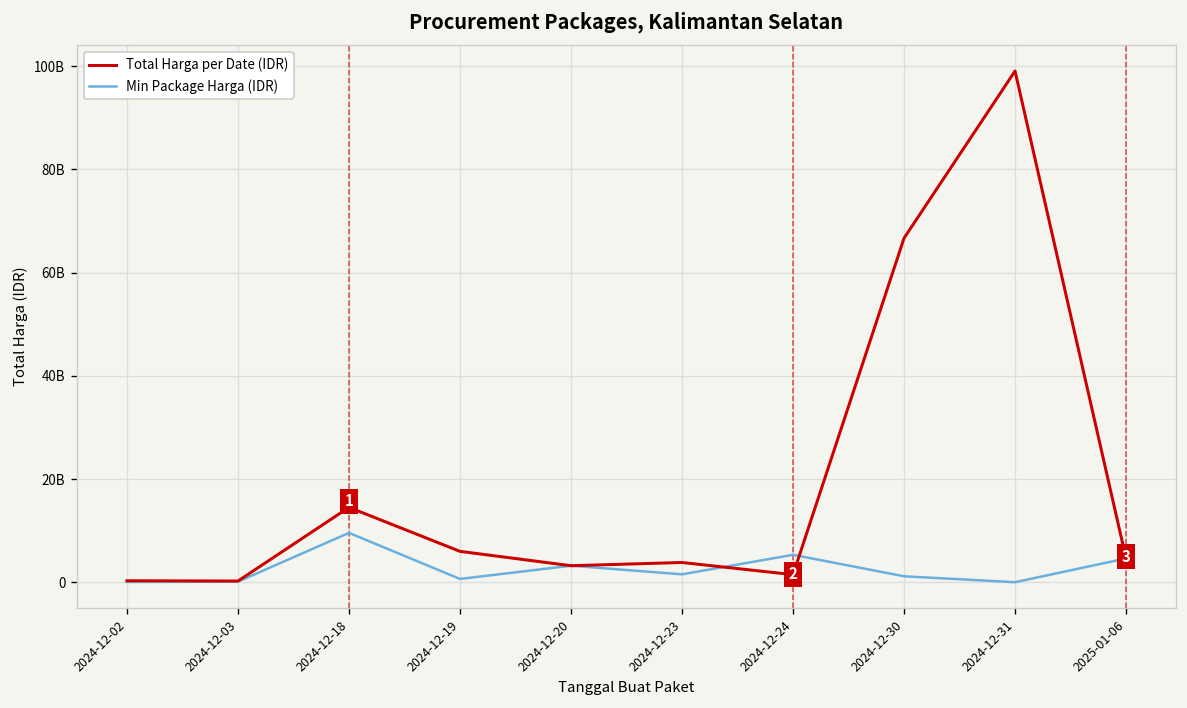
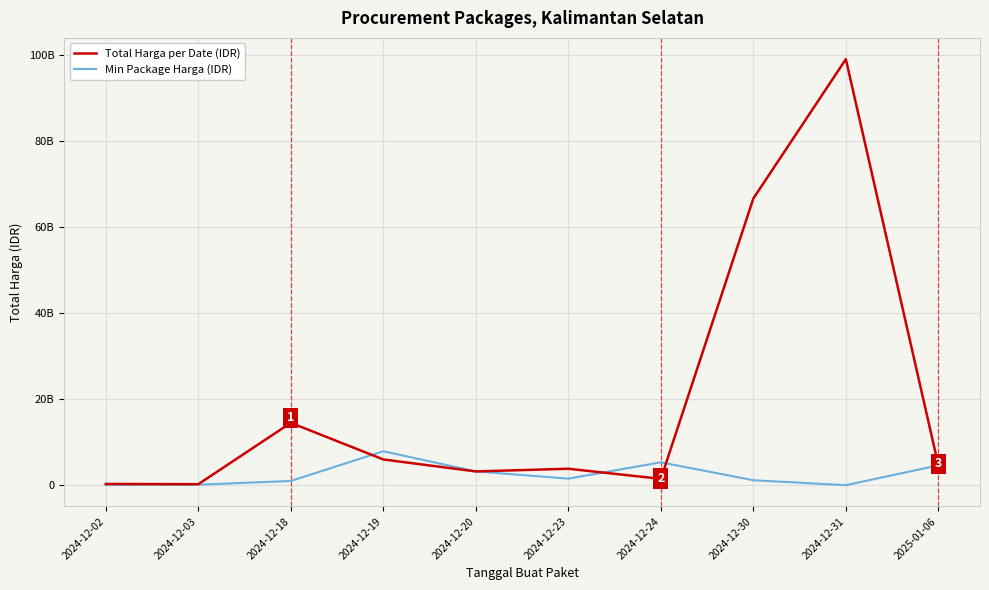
Min Package Harga (IDR), 2024-12-18: 10000000000 -> 1000000000
Min Package Harga (IDR), 2024-12-19: 1000000000 -> 8000000000
